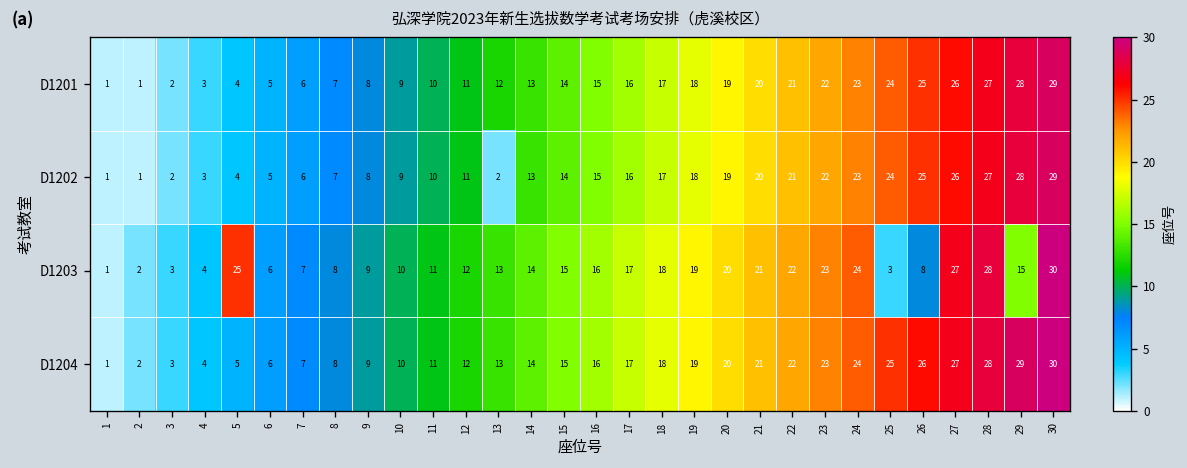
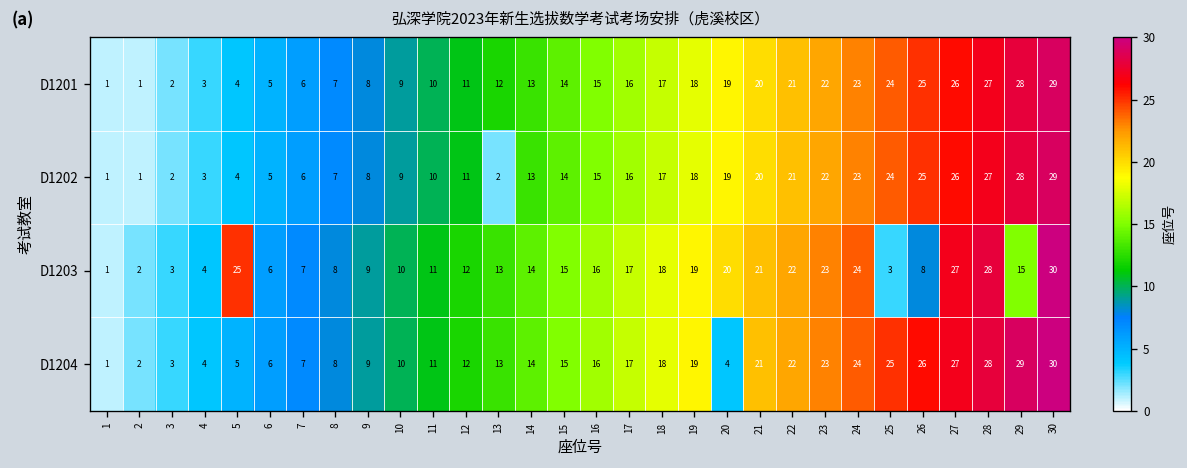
D1204, 20: 20 -> 4
